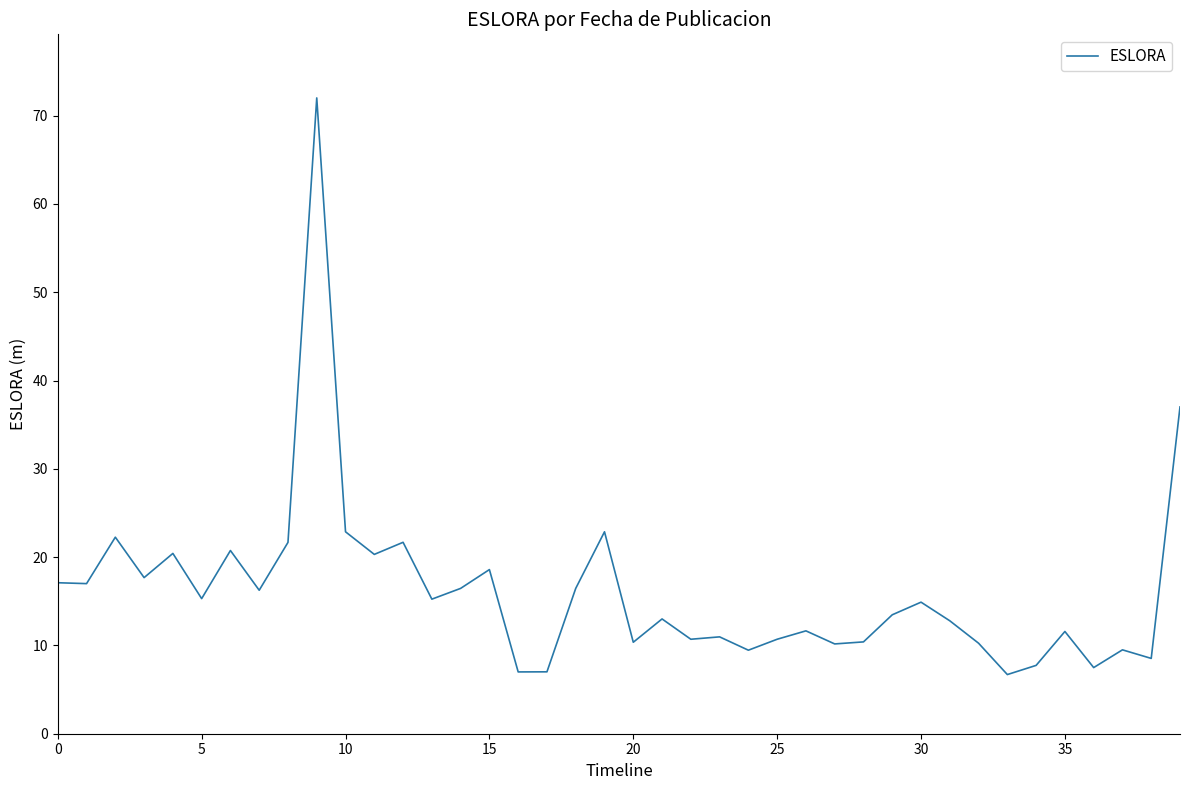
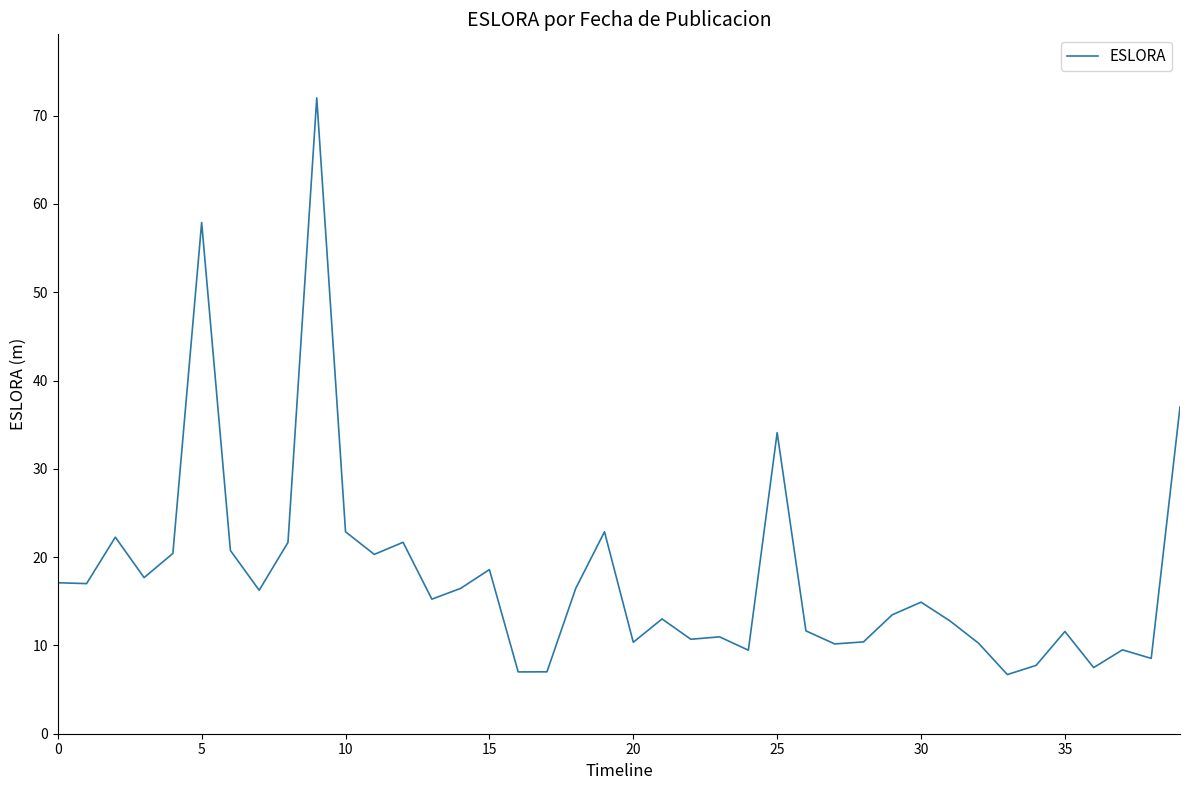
5: 15 -> 58
25: 11 -> 34
